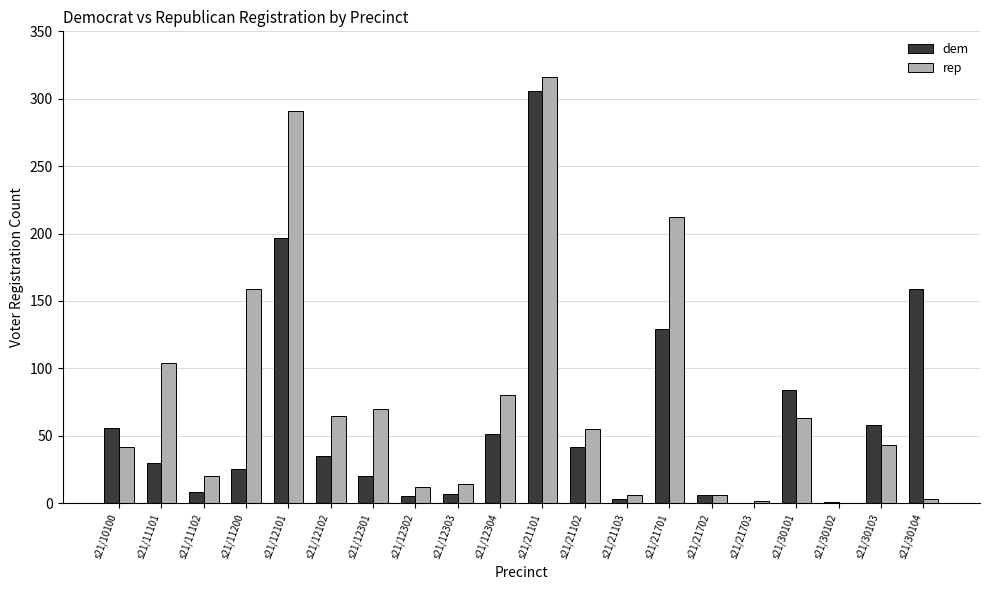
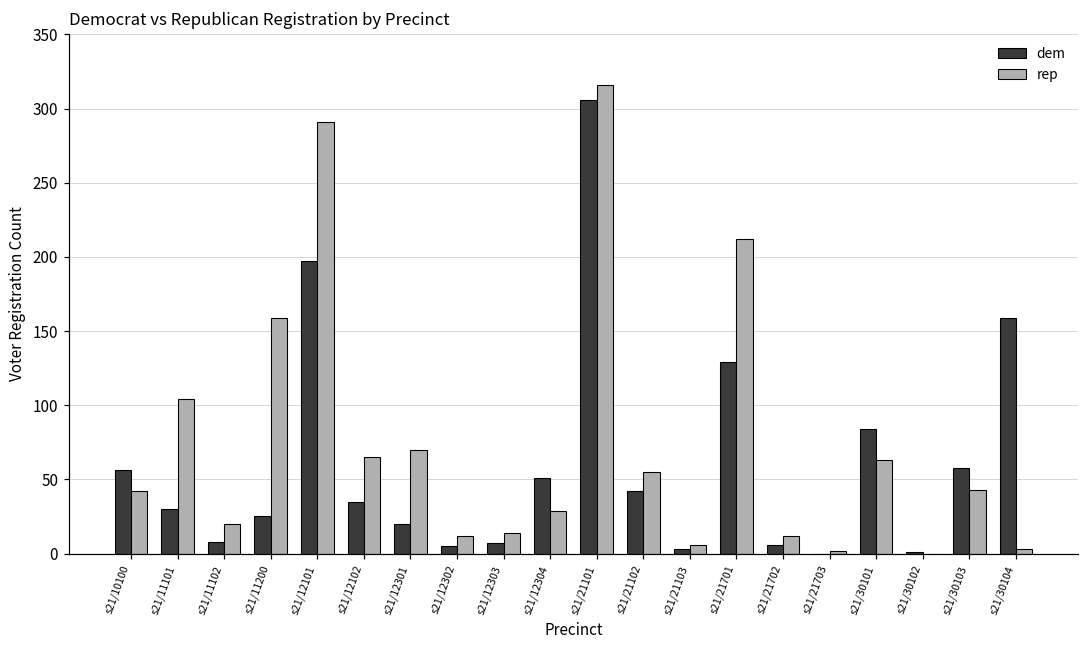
rep, s21/12304: 80 -> 29
rep, s21/21702: 6 -> 12
